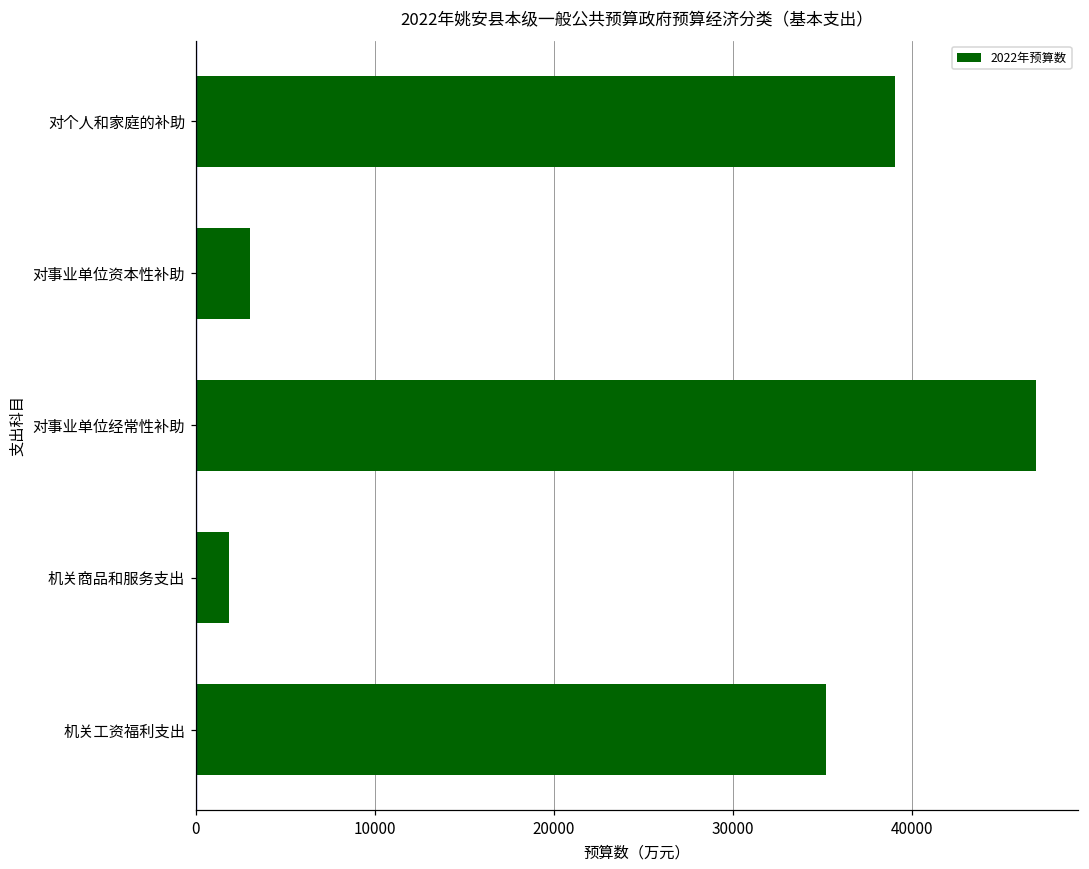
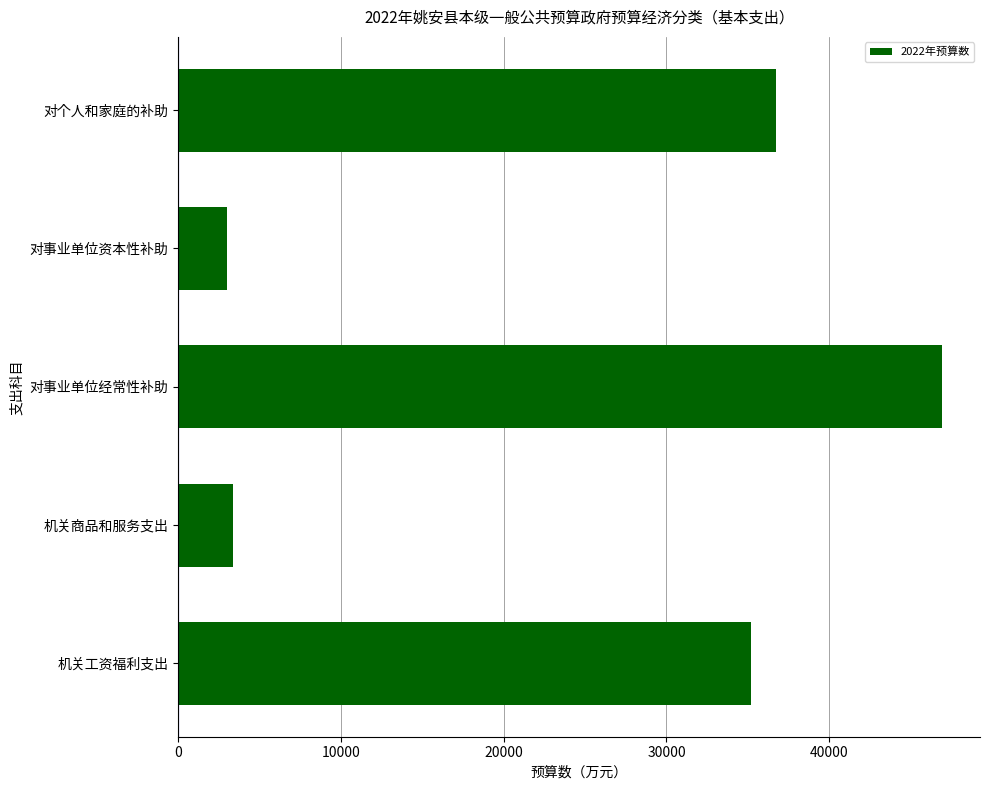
对个人和家庭的补助: 39000 -> 36800
机关商品和服务支出: 1900 -> 3400
